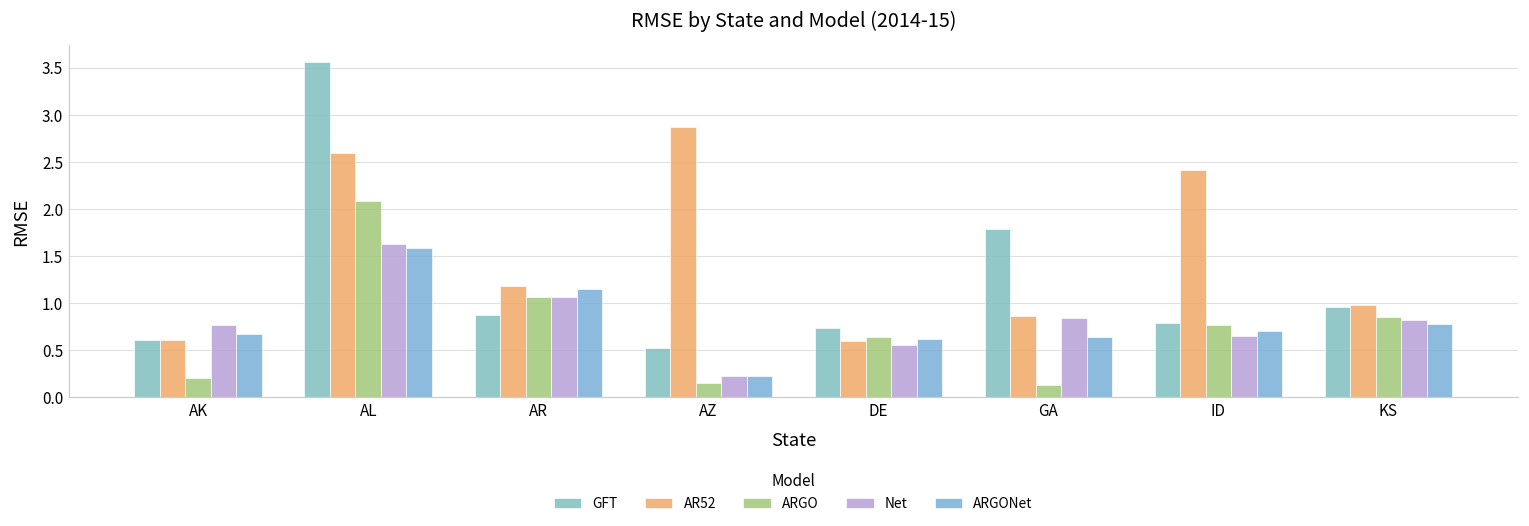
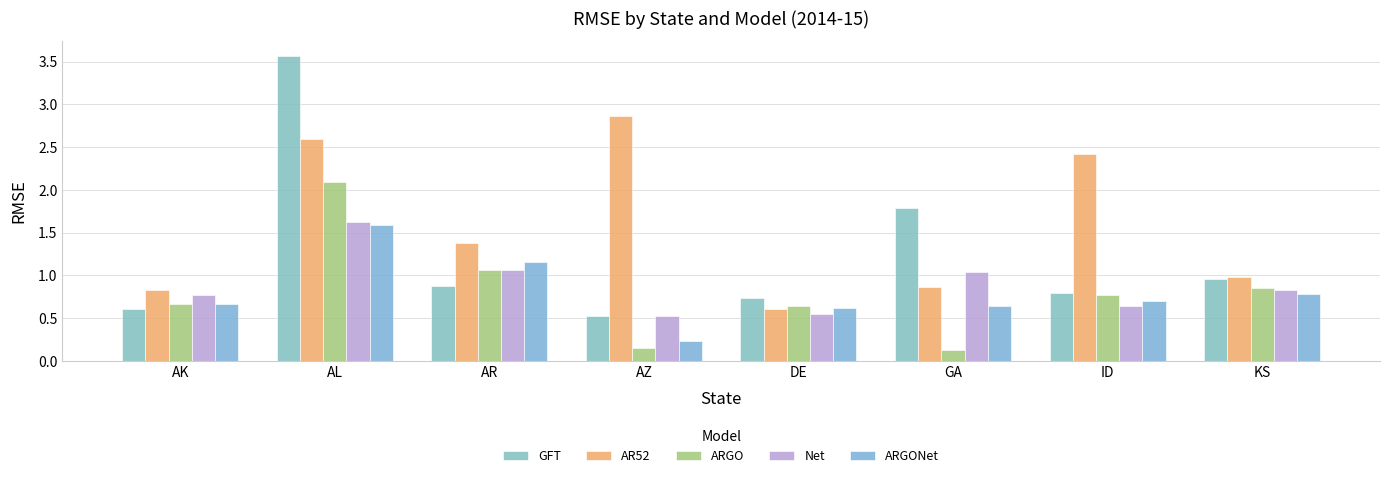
AR52, AK: 0.6 -> 0.8
ARGO, AK: 0.2 -> 0.7
AR52, AR: 1.2 -> 1.4
Net, AZ: 0.2 -> 0.5
Net, GA: 0.8 -> 1.0
